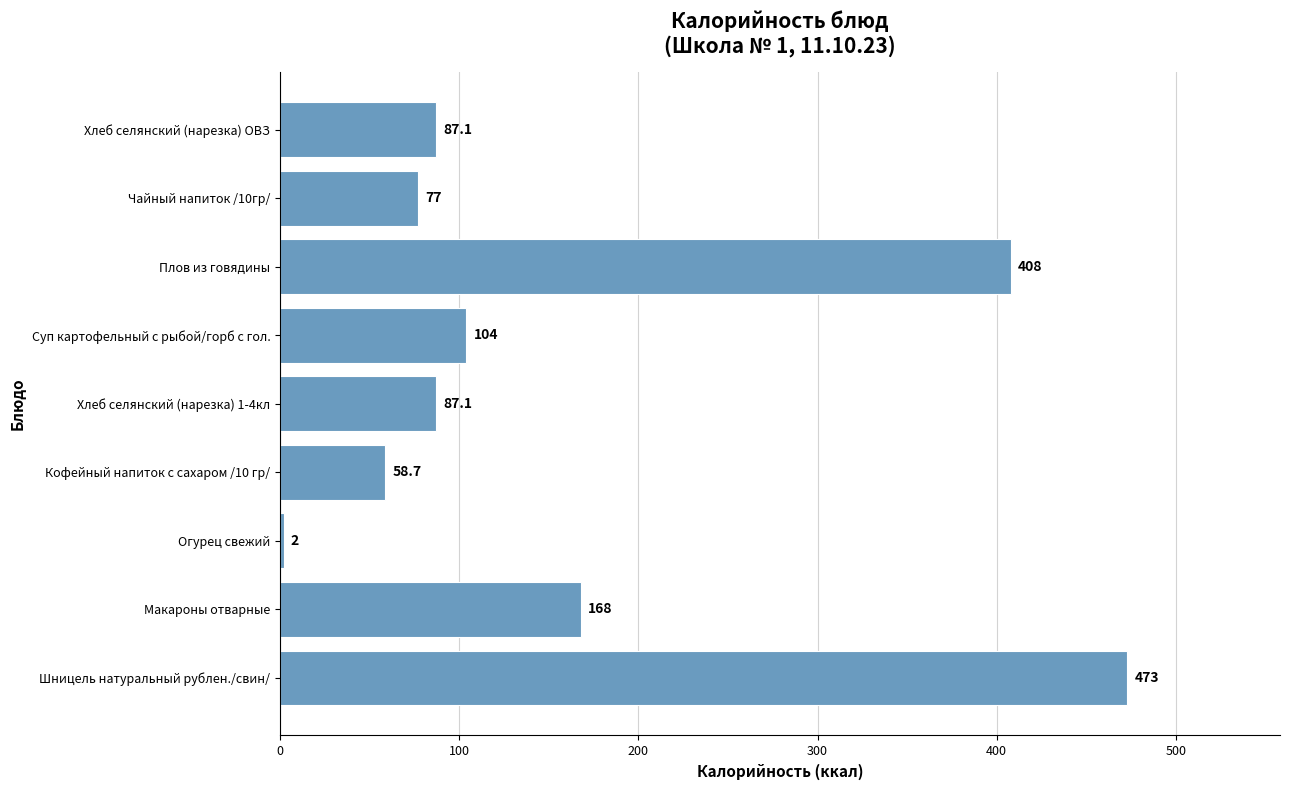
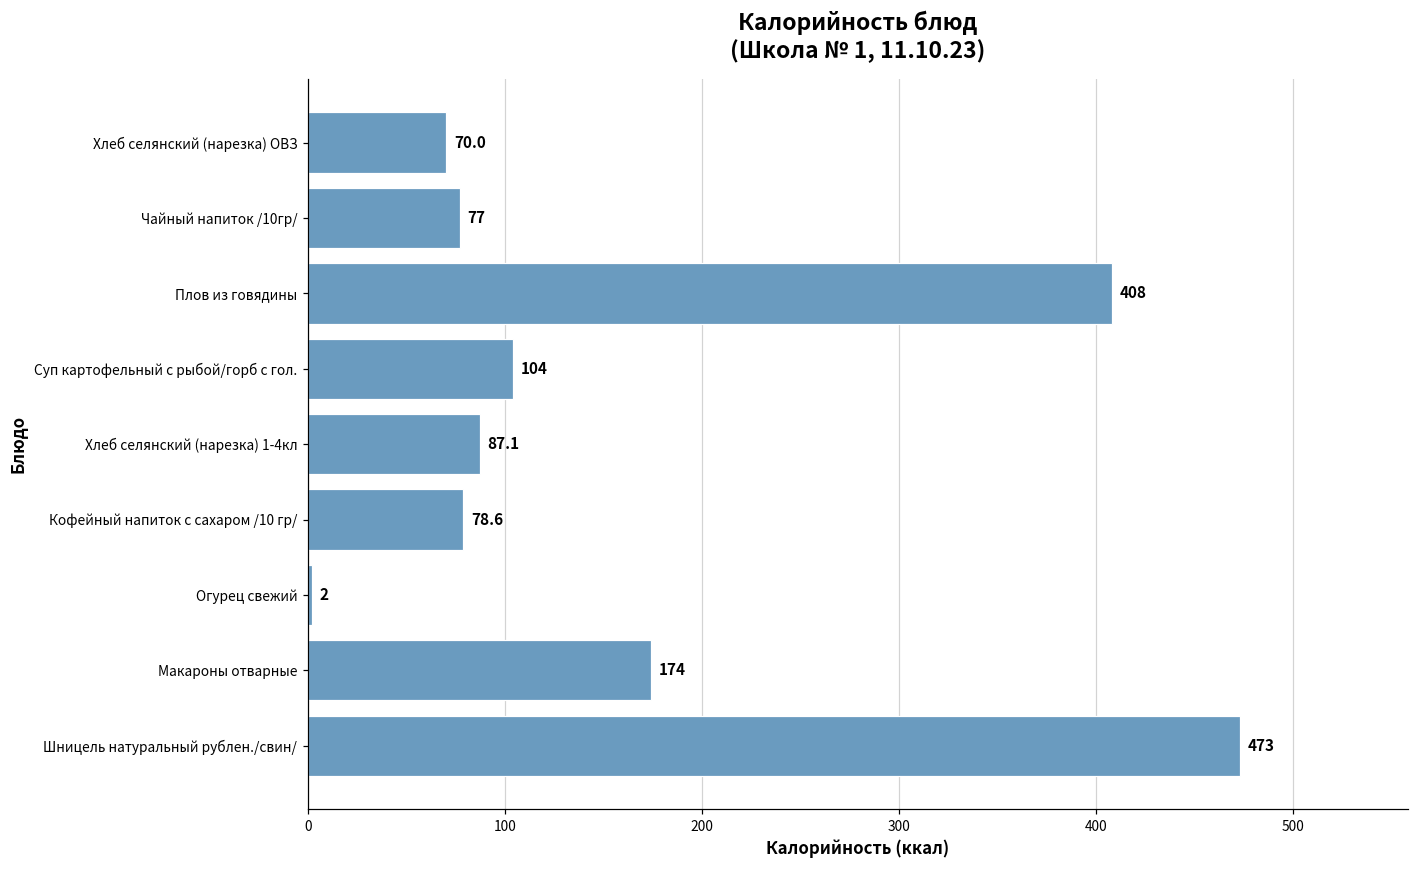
Хлеб селянский (нарезка) ОВЗ: 87.1 -> 70.0
Кофейный напиток с сахаром /10 гр/: 58.7 -> 78.6
Макароны отварные: 168 -> 174
